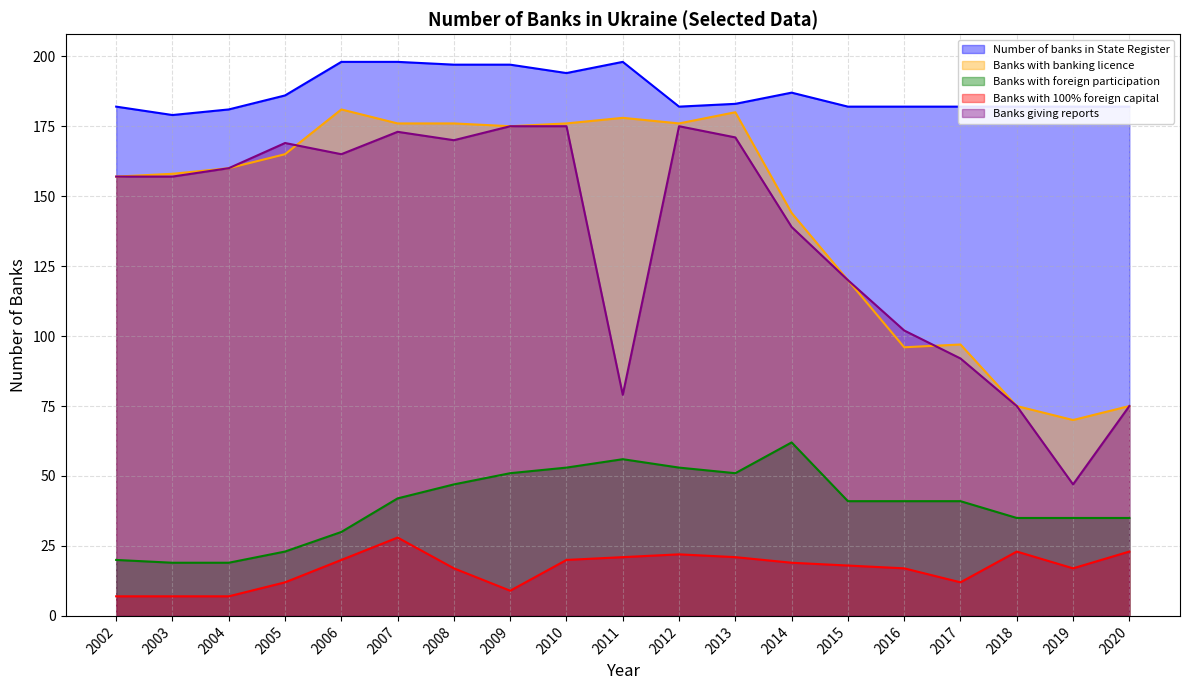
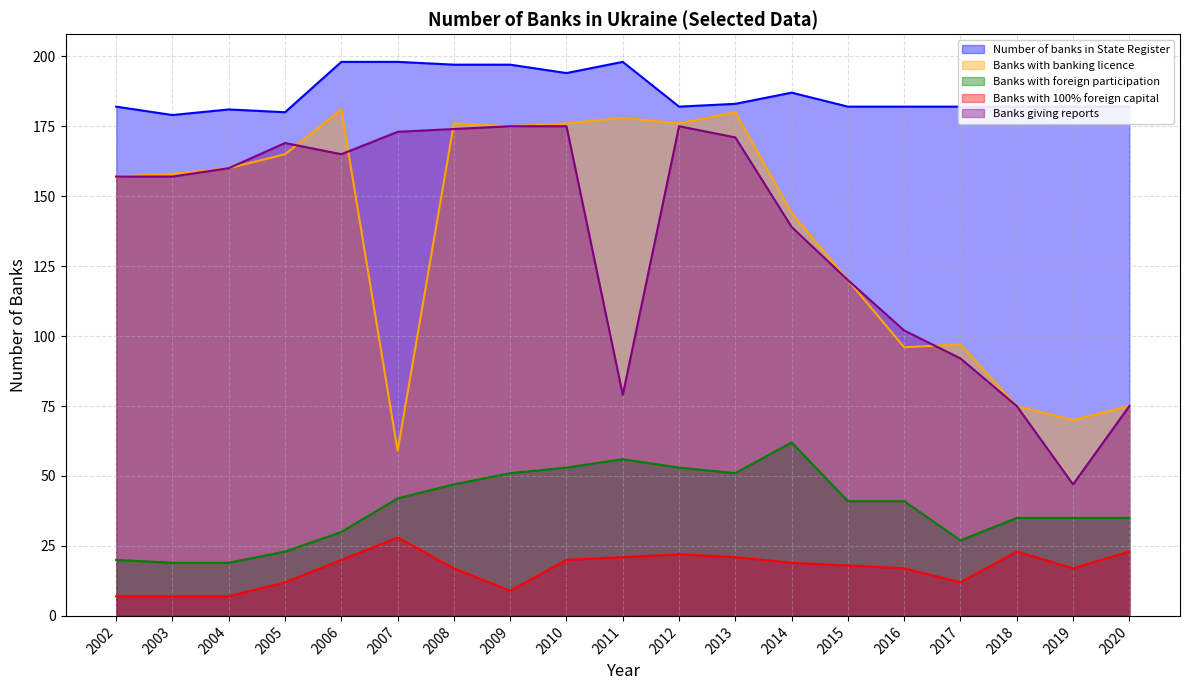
Number of banks in State Register, 2005: 186 -> 180
Banks with banking licence, 2007: 176 -> 59
Banks giving reports, 2008: 170 -> 174
Banks with foreign participation, 2017: 41 -> 27
